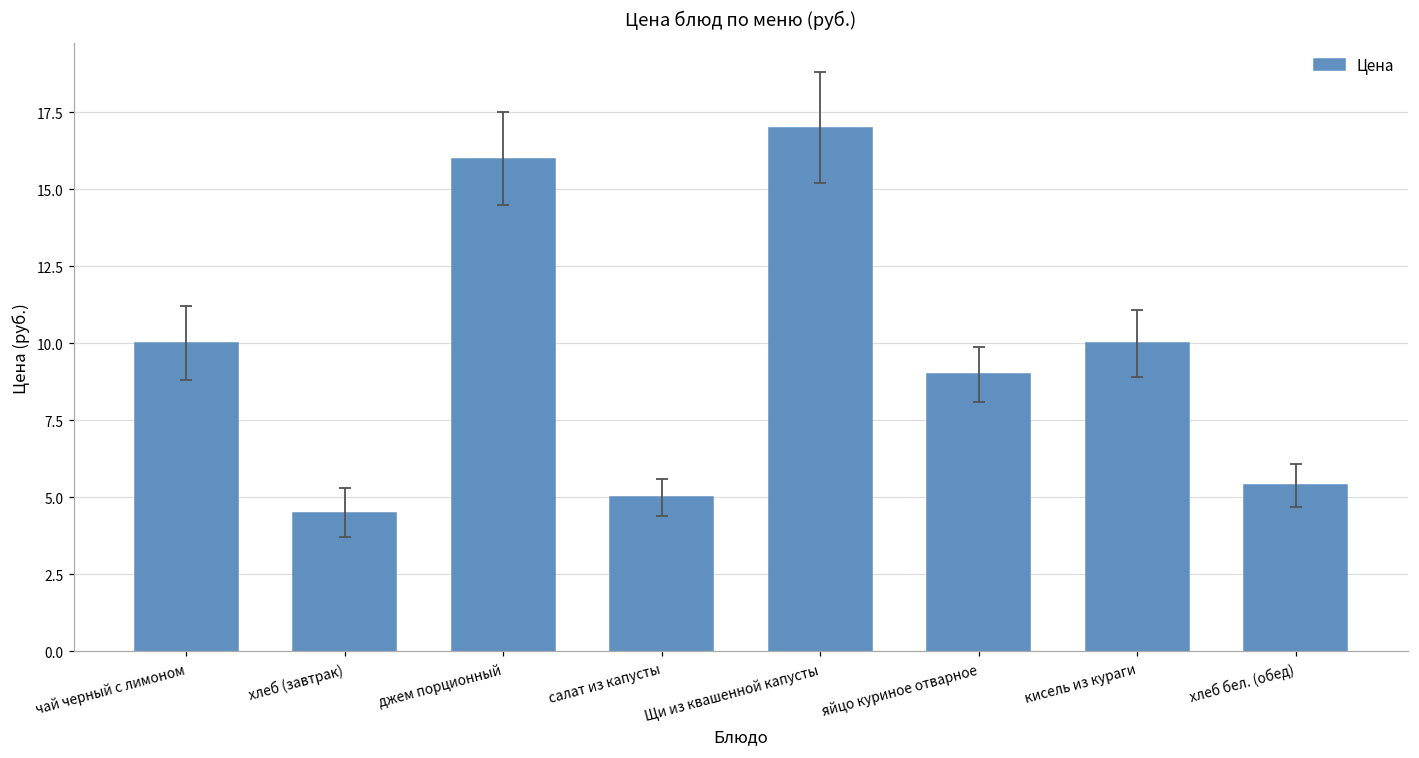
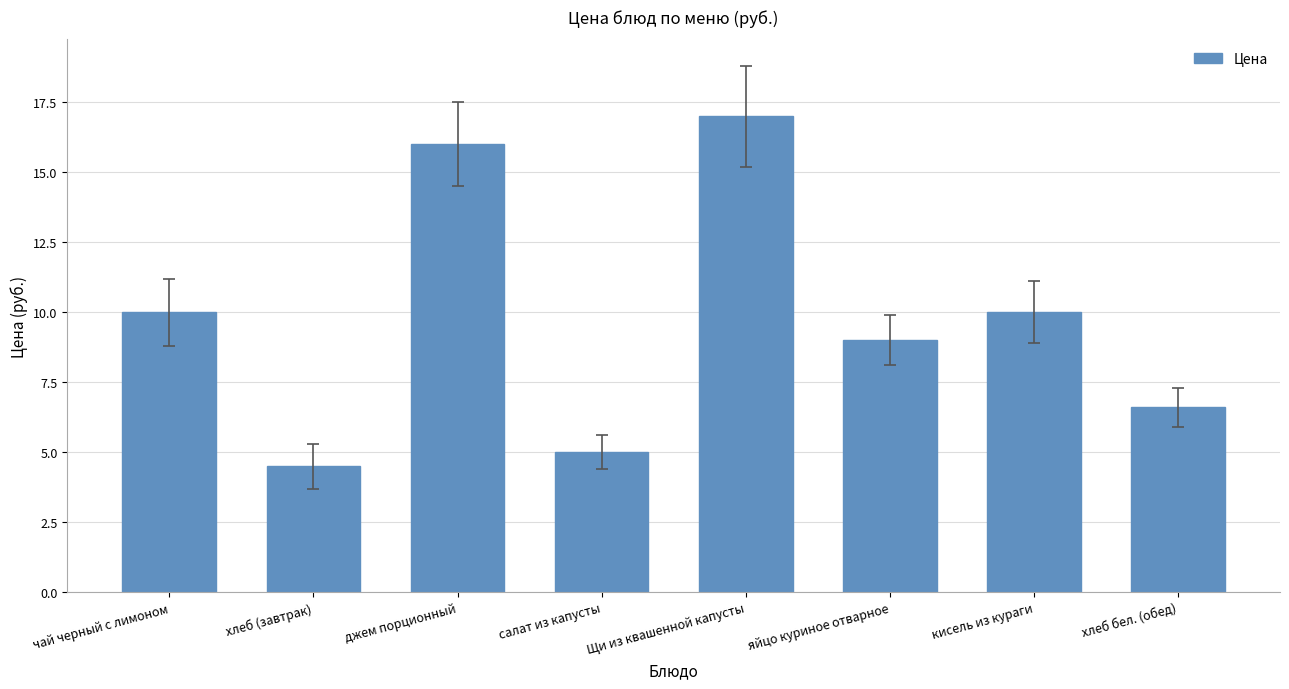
Цена, хлеб бел. (обед): 5.4 -> 6.6
